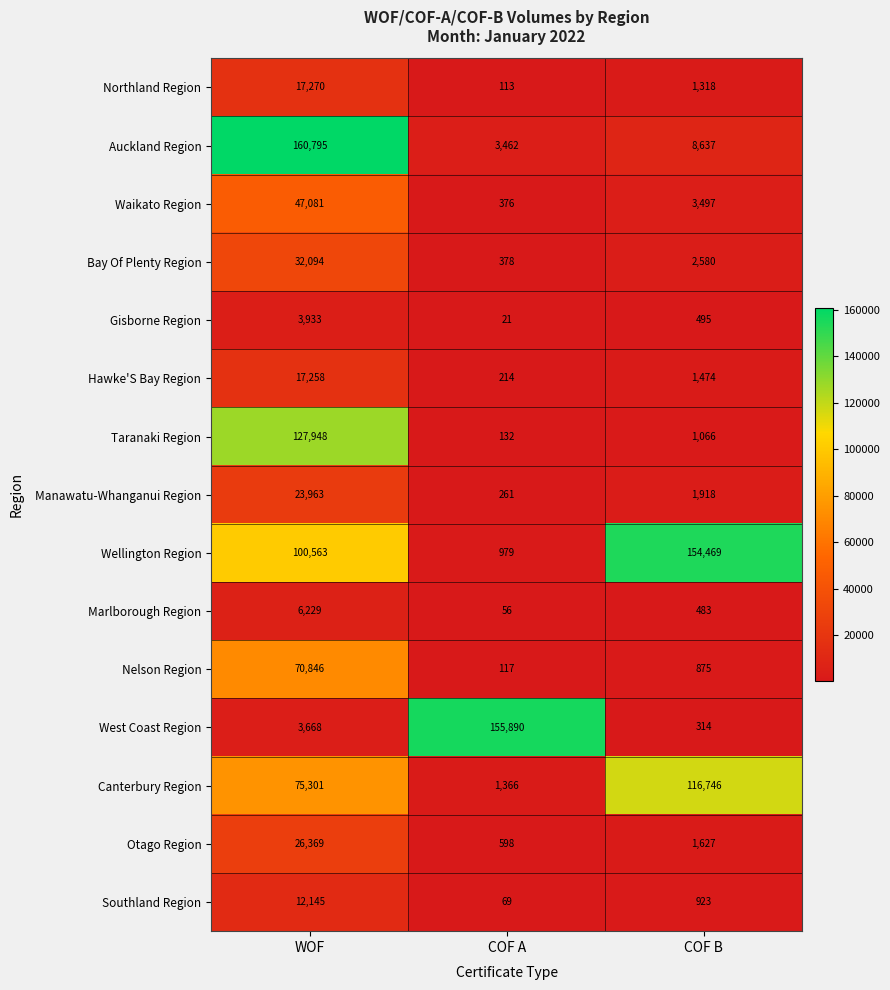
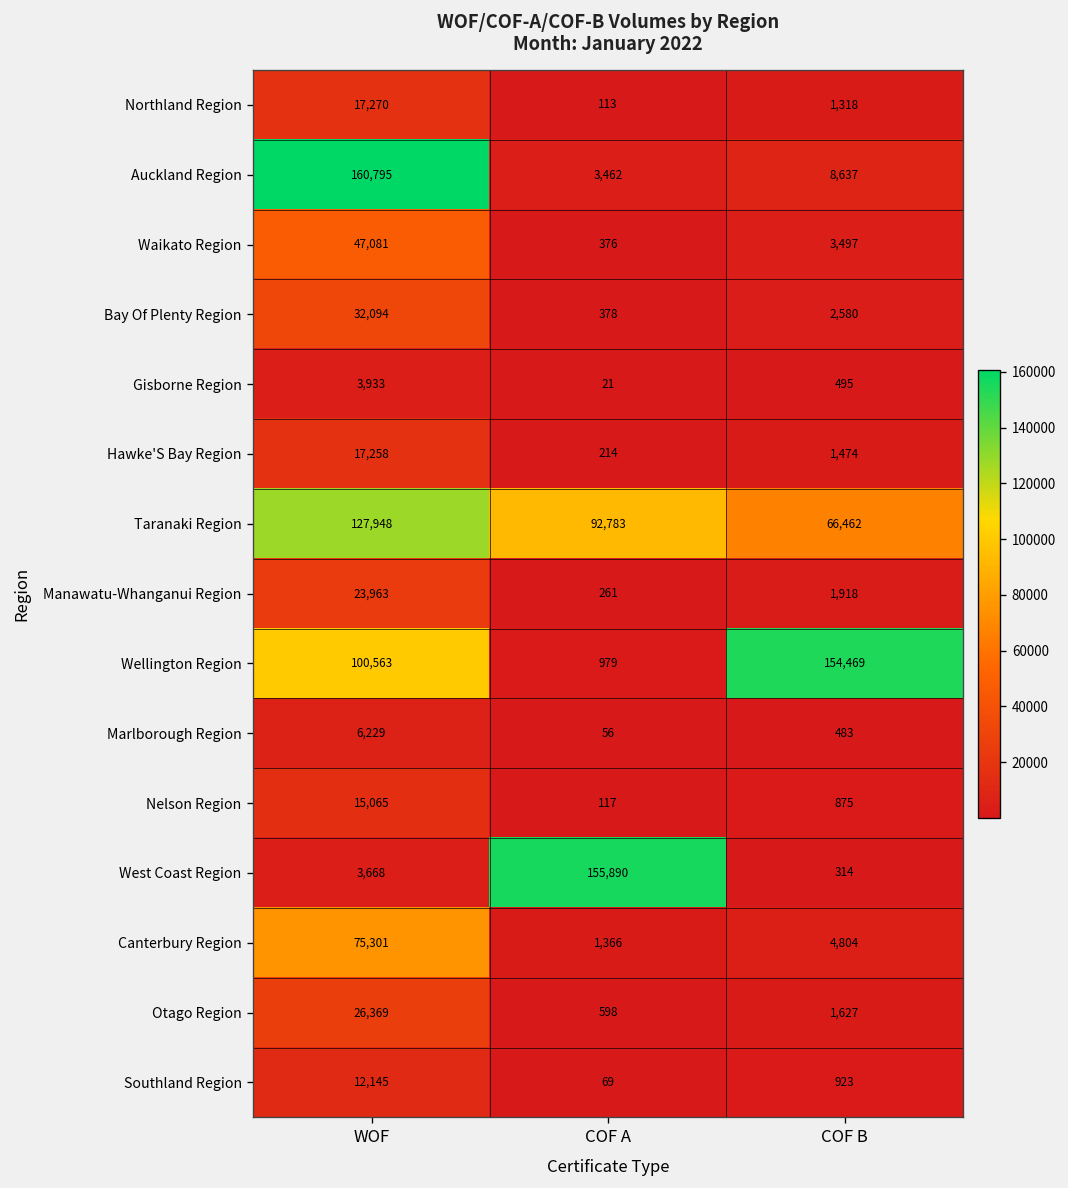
Taranaki Region, COF A: 132 -> 92,783
Taranaki Region, COF B: 1,066 -> 66,462
Nelson Region, WOF: 70,846 -> 15,065
Canterbury Region, COF B: 116,746 -> 4,804
